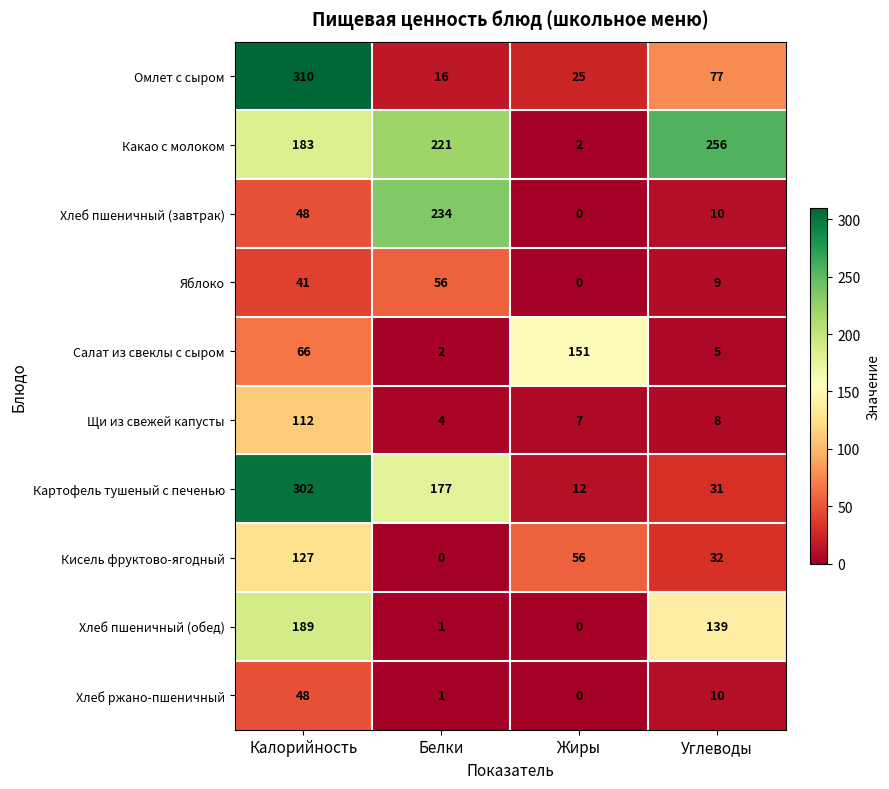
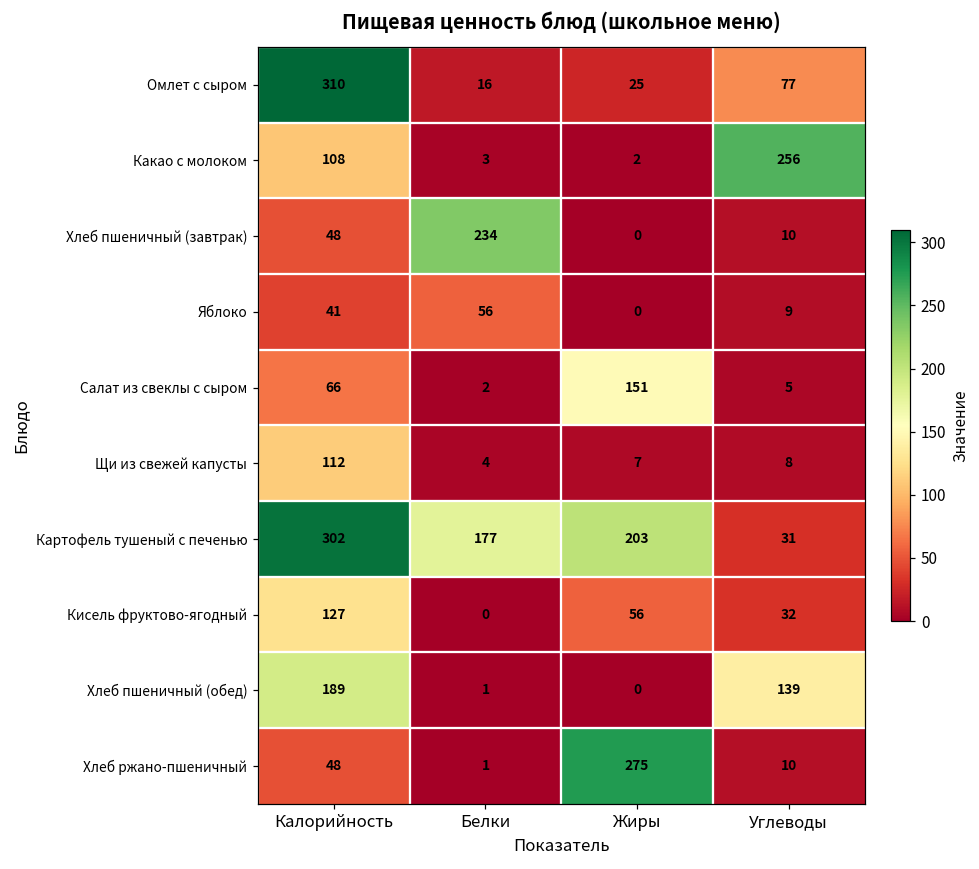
Какао с молоком, Калорийность: 183 -> 108
Какао с молоком, Белки: 221 -> 3
Картофель тушеный с печенью, Жиры: 12 -> 203
Хлеб ржано-пшеничный, Жиры: 0 -> 275
